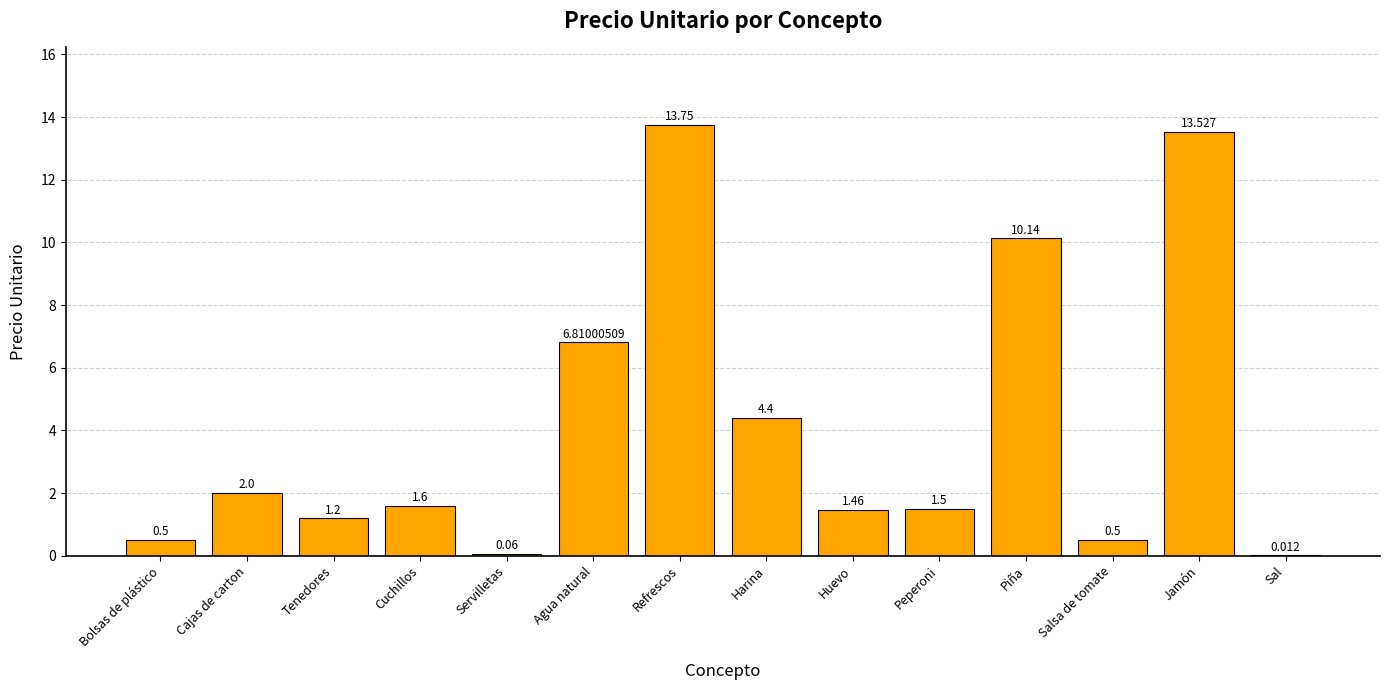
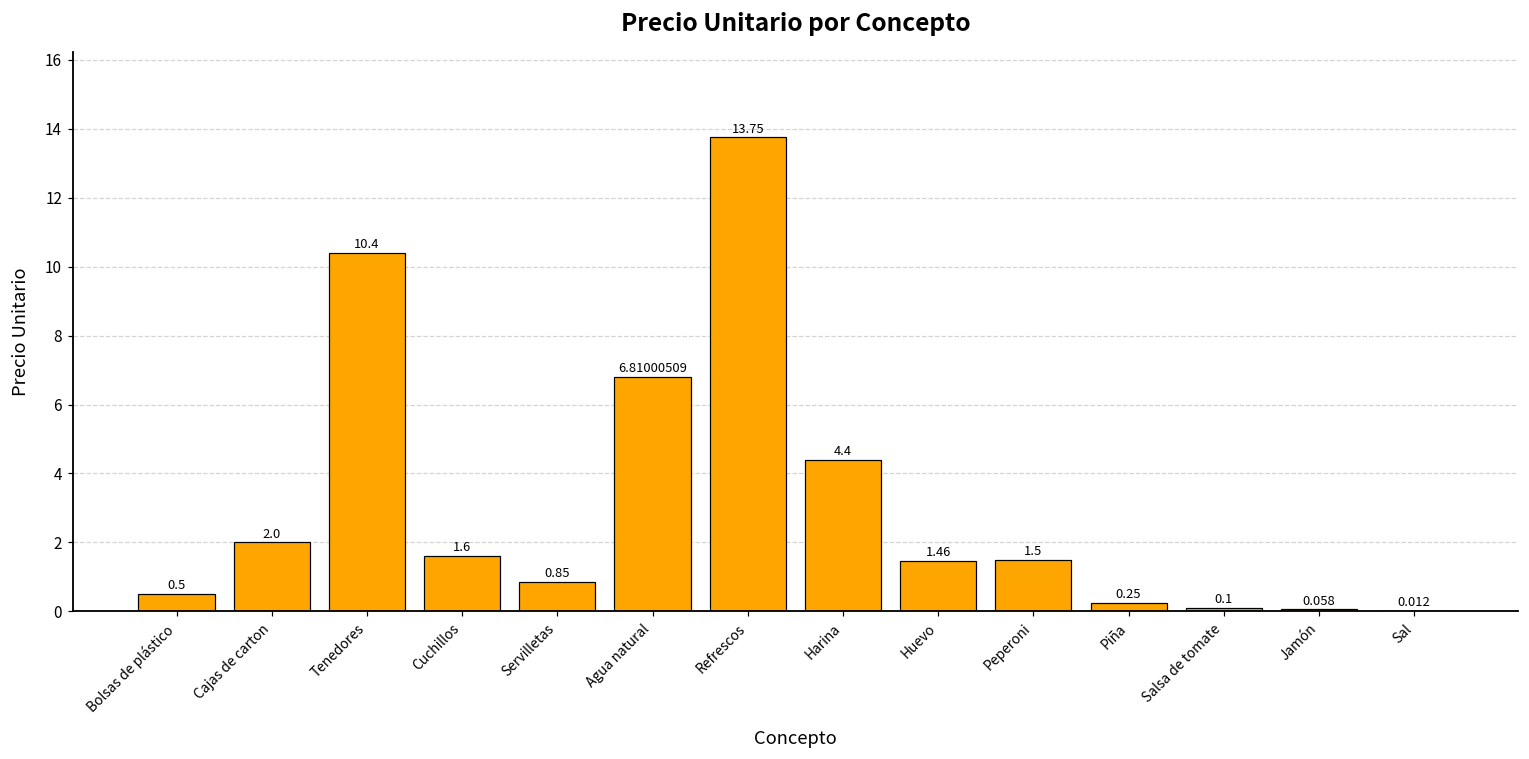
Tenedores: 1.2 -> 10.4
Servilletas: 0.06 -> 0.85
Piña: 10.14 -> 0.25
Salsa de tomate: 0.5 -> 0.1
Jamón: 13.527 -> 0.058
